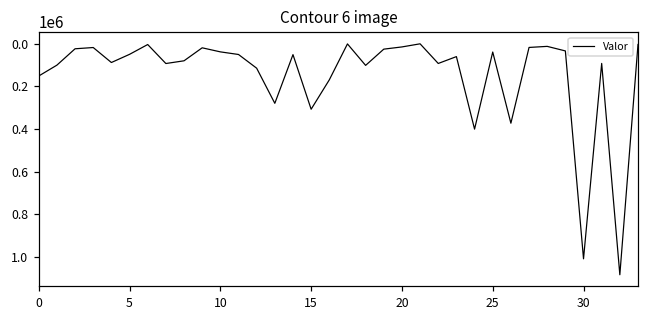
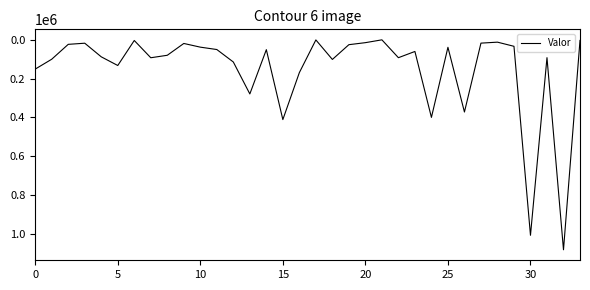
5: 50000 -> 130000
15: 310000 -> 410000
